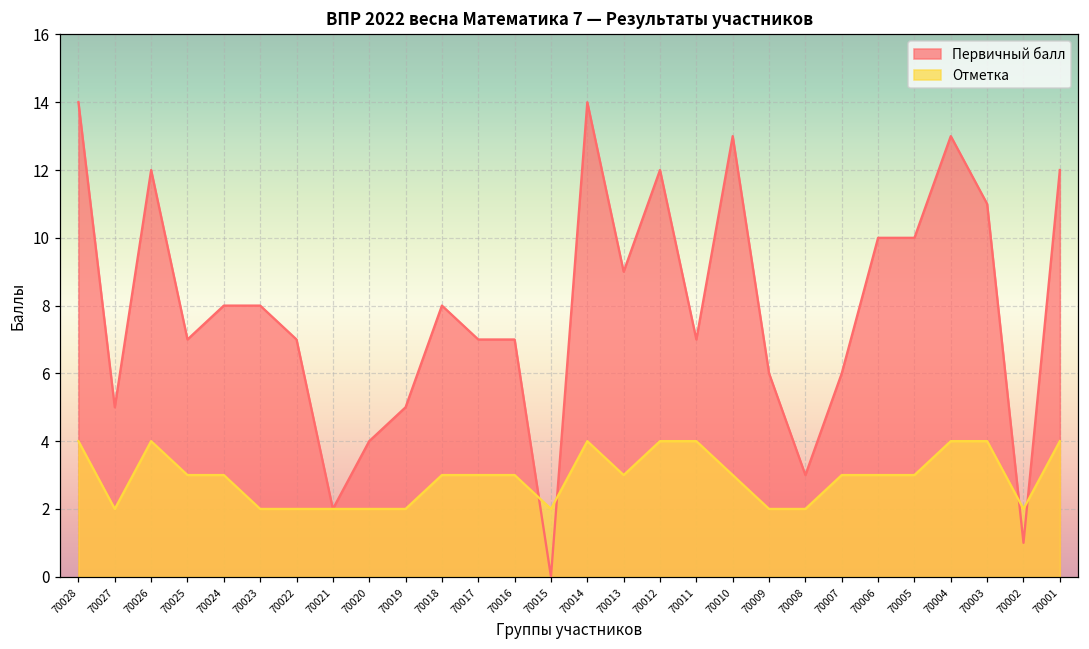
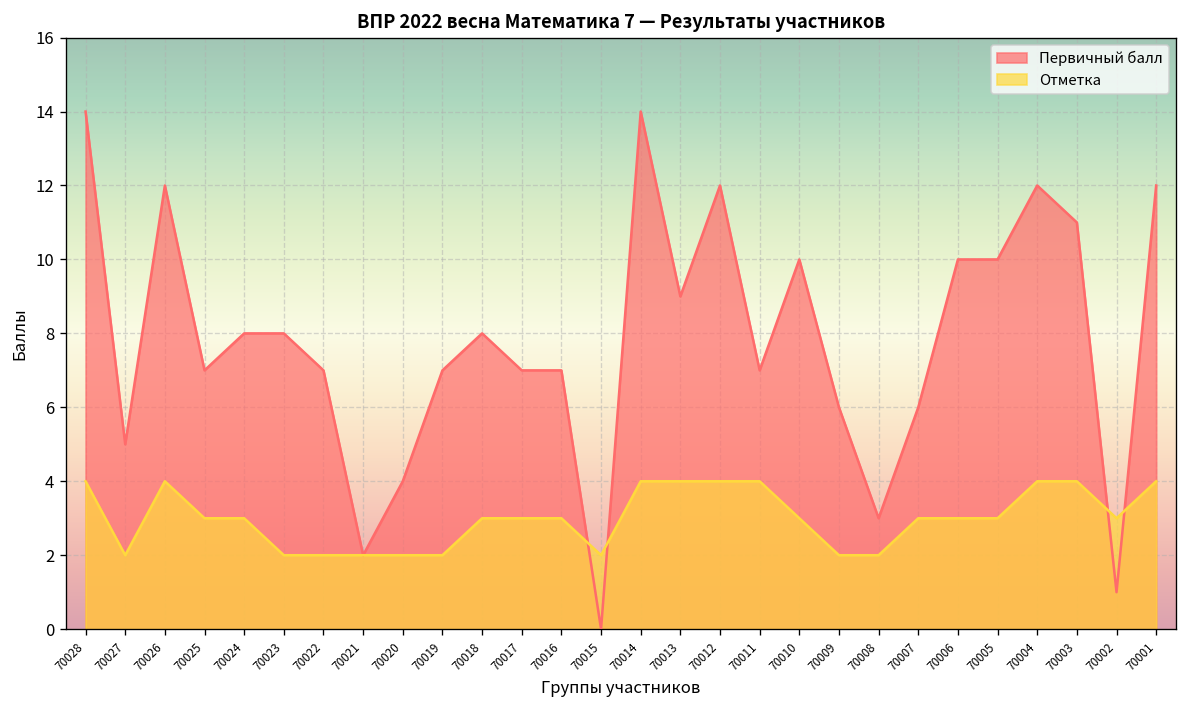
Первичный балл, 70019: 5 -> 7
Отметка, 70013: 3 -> 4
Первичный балл, 70010: 13 -> 10
Первичный балл, 70004: 13 -> 12
Отметка, 70002: 2 -> 3
